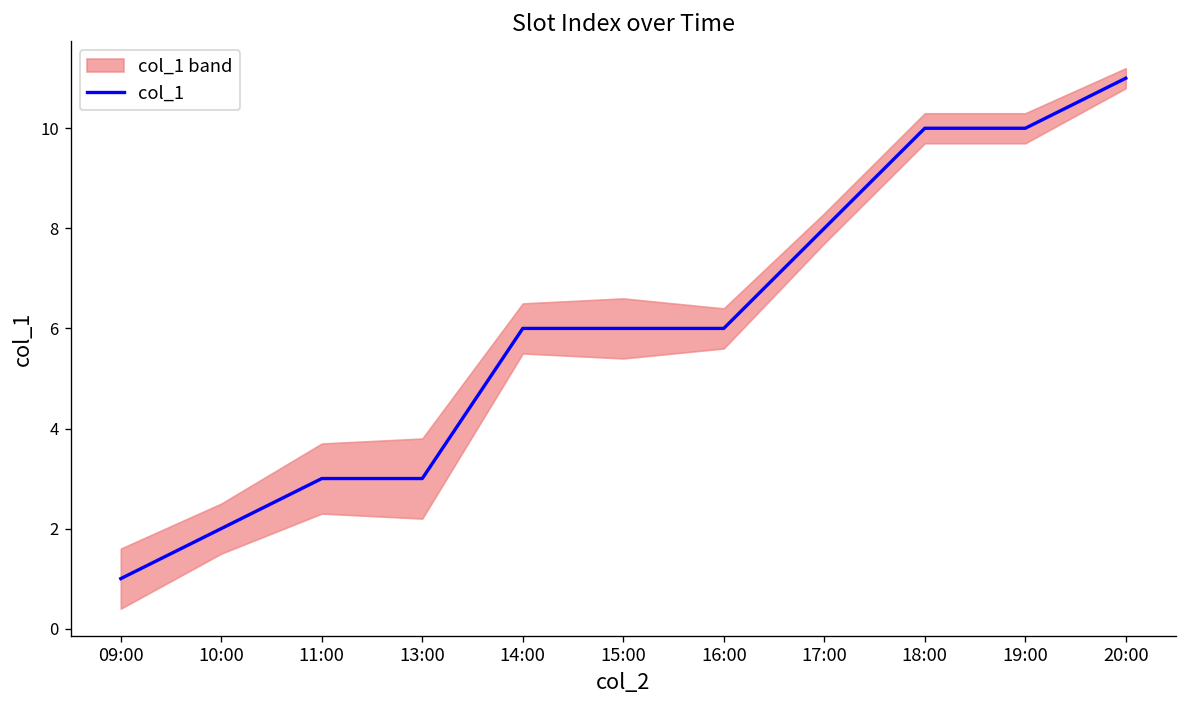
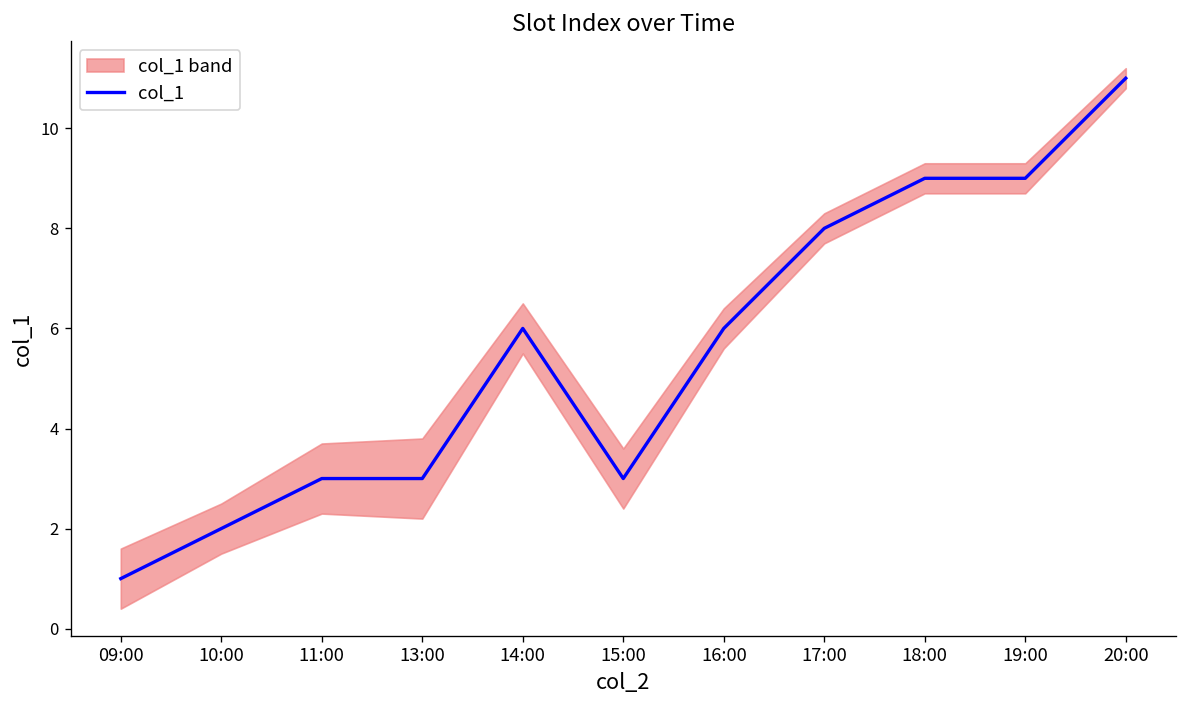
col_1, 15:00: 6 -> 3
col_1, 18:00: 10 -> 9
col_1, 19:00: 10 -> 9
